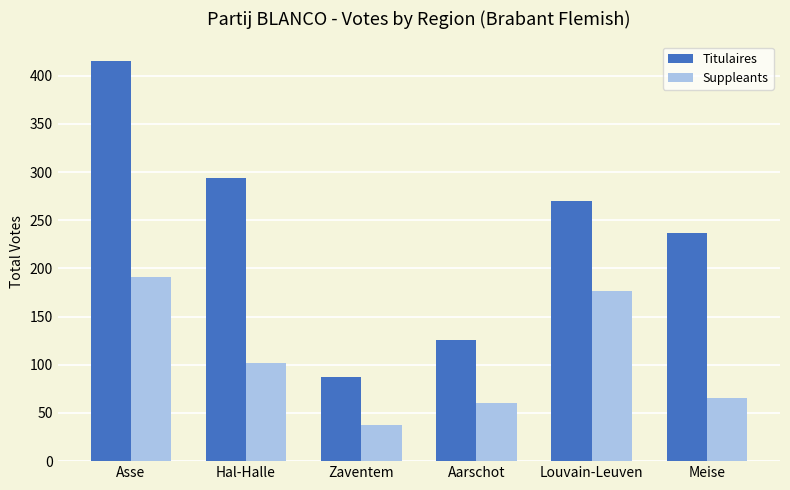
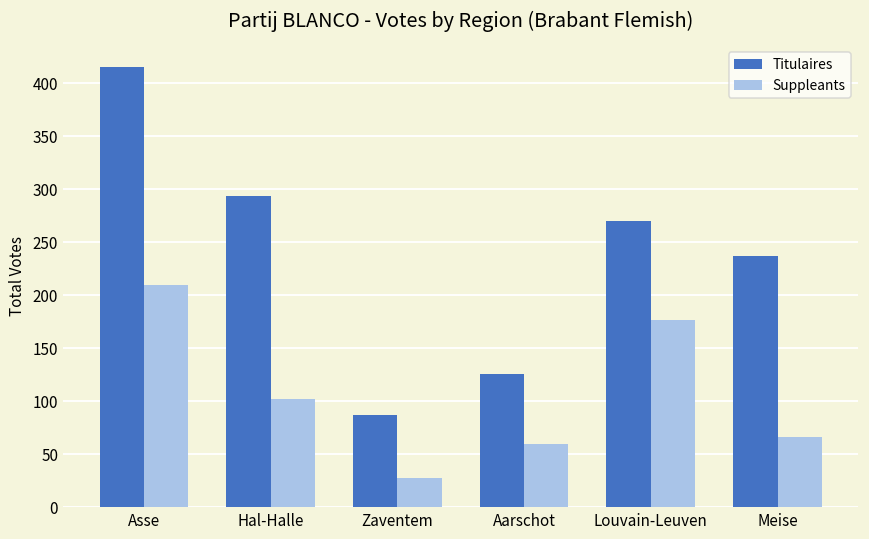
Suppleants, Asse: 190 -> 210
Suppleants, Zaventem: 40 -> 30
